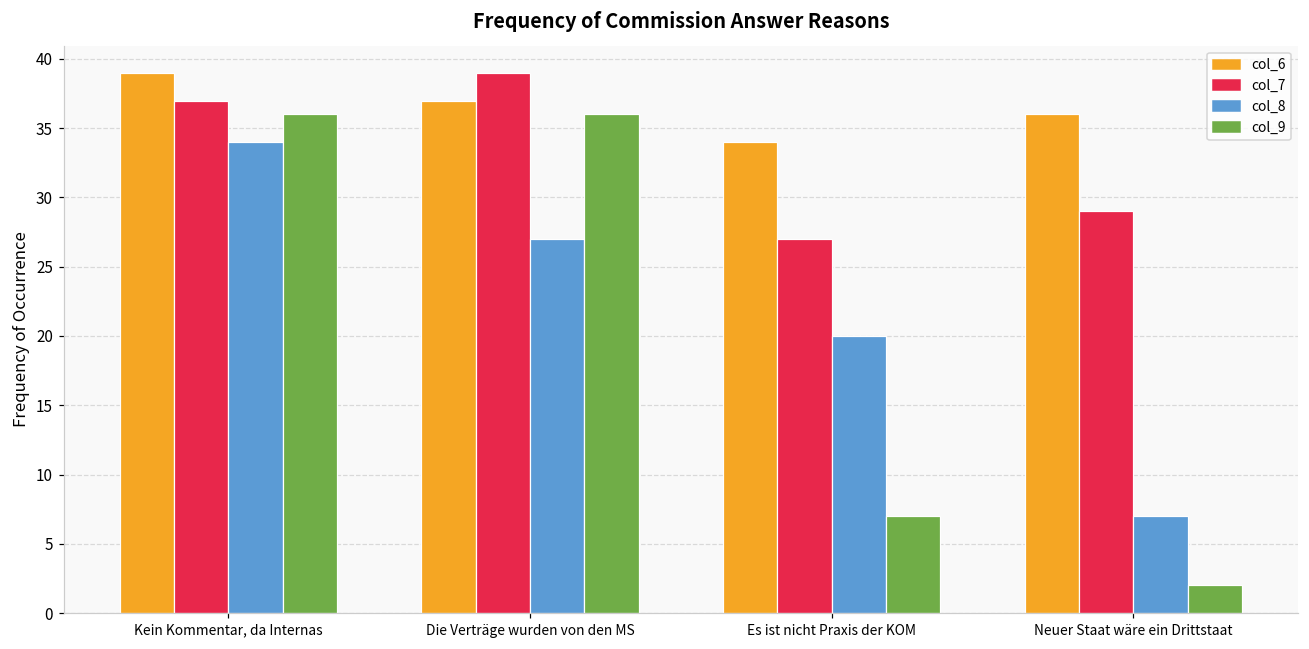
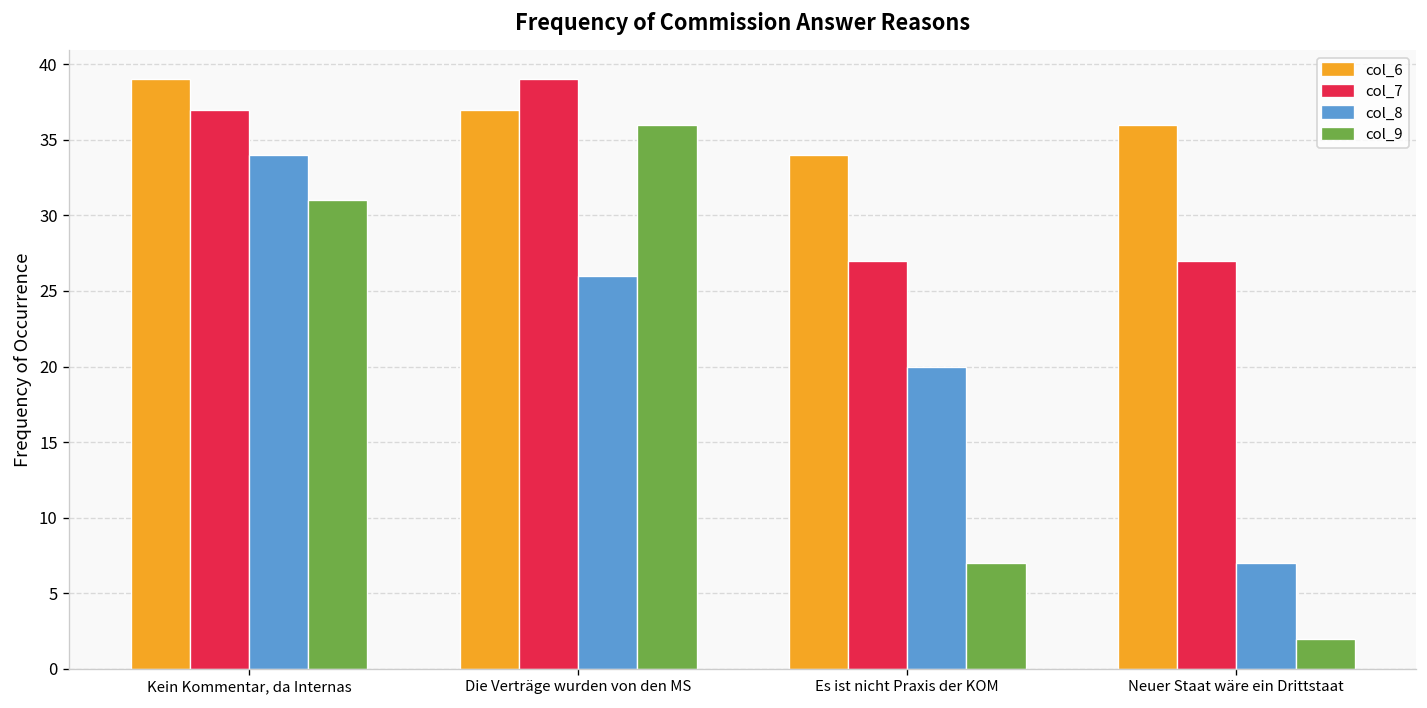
col_9, Kein Kommentar, da Internas: 36 -> 31
col_8, Die Verträge wurden von den MS: 27 -> 26
col_7, Neuer Staat wäre ein Drittstaat: 29 -> 27
